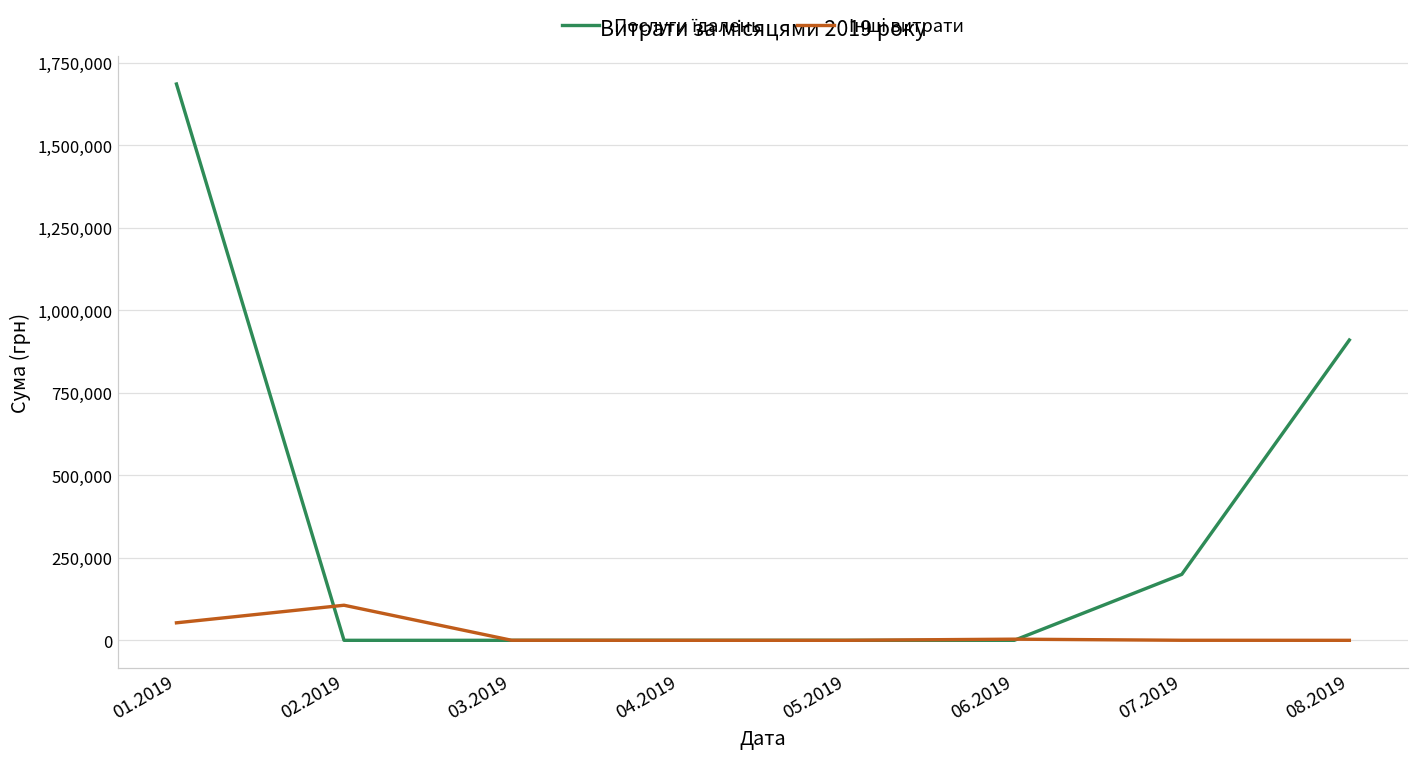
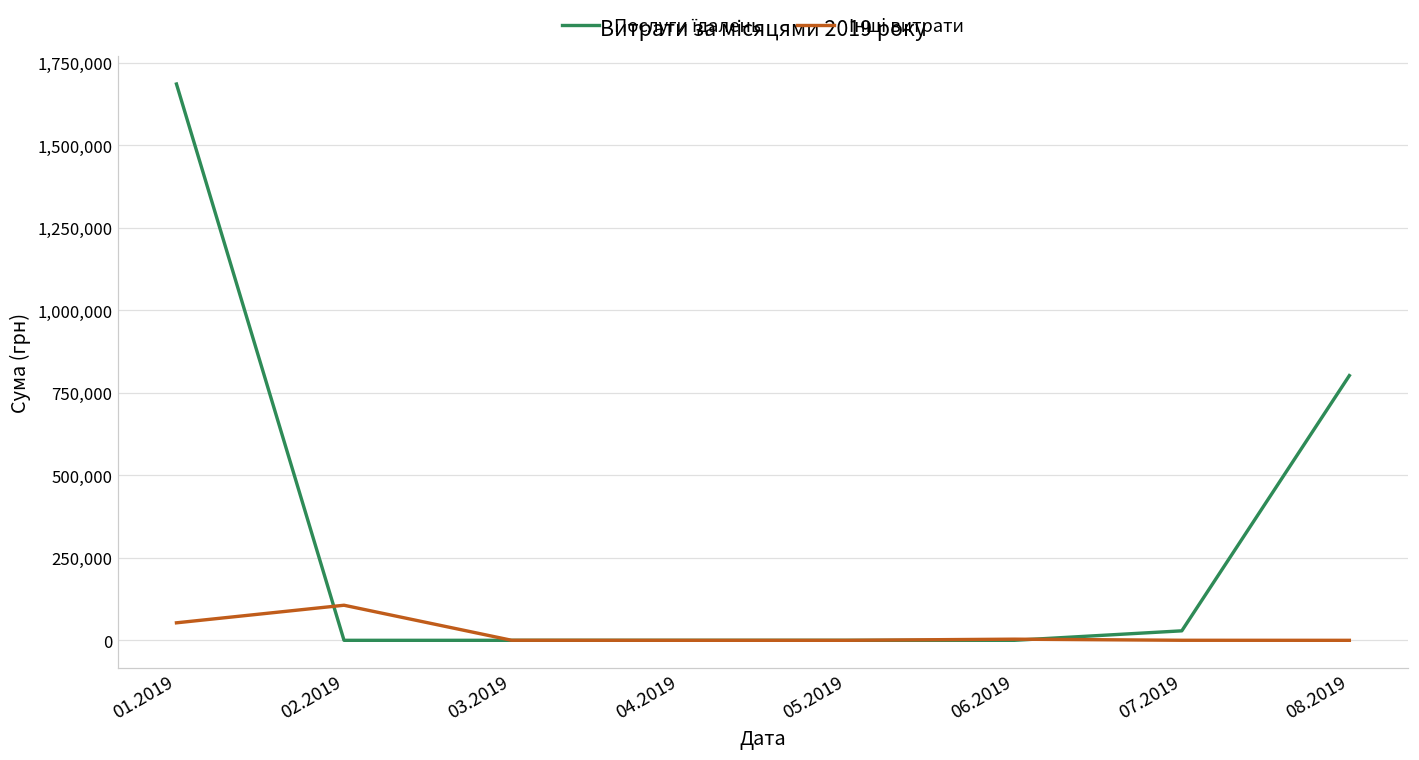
Послуги їдалень, 07.2019: 200,000 -> 30,000
Послуги їдалень, 08.2019: 910,000 -> 800,000
